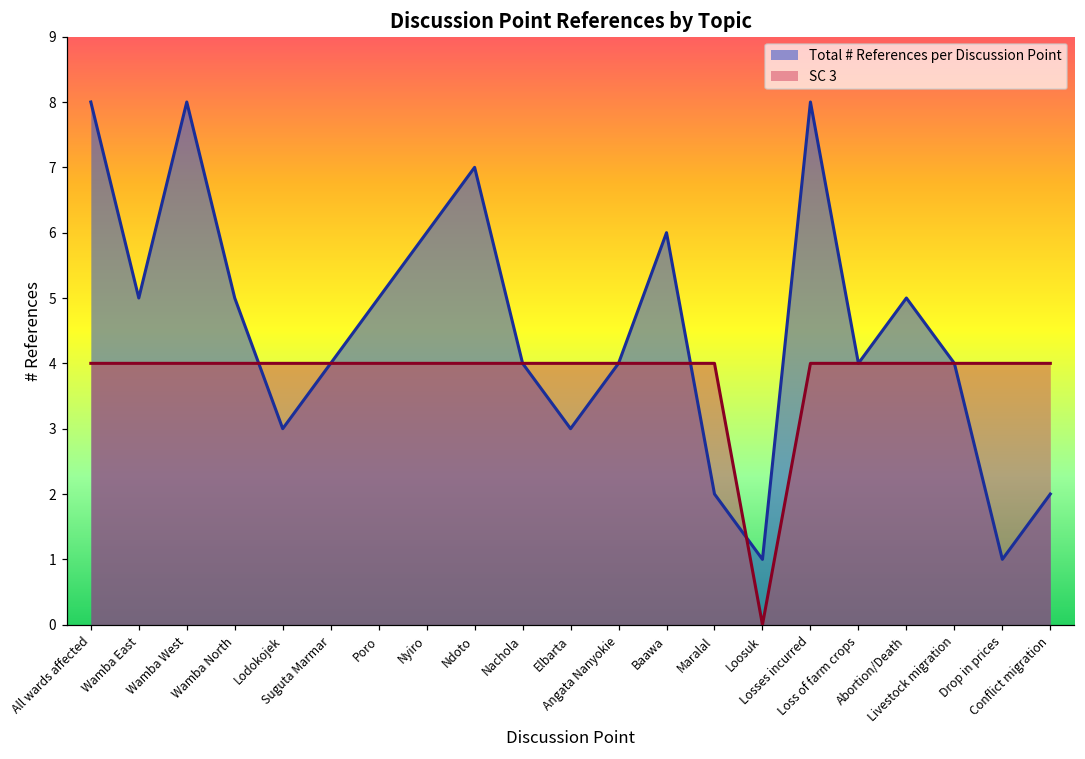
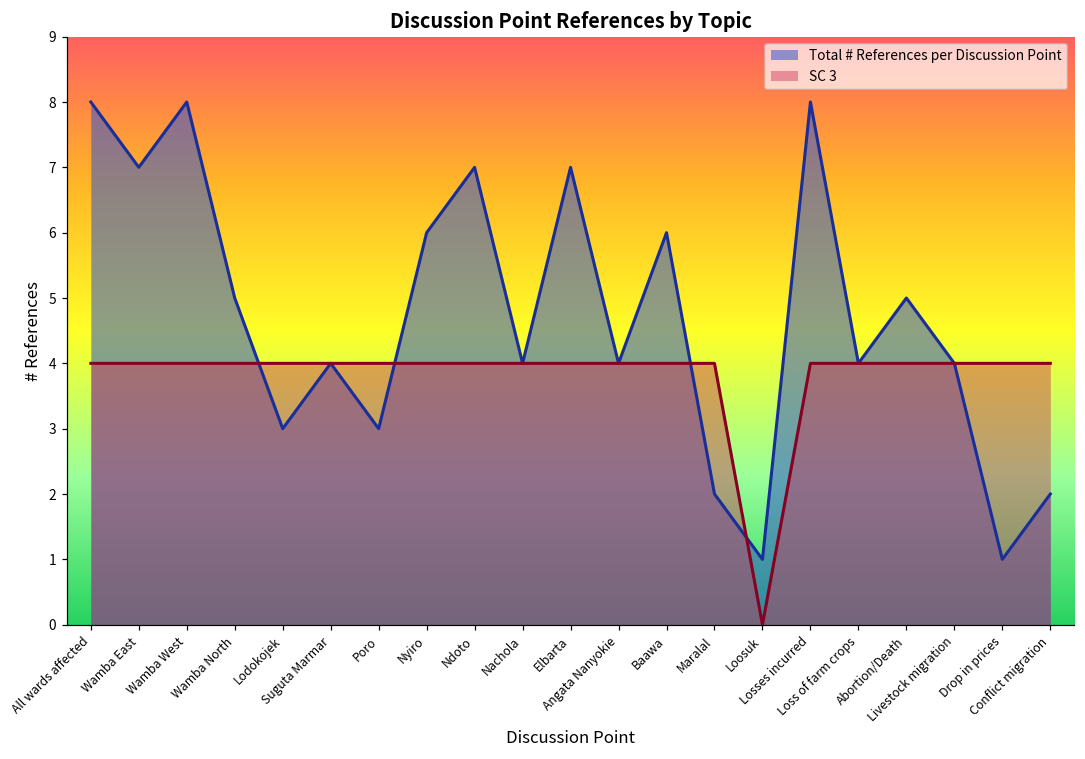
Total # References per Discussion Point, Wamba East: 5 -> 7
Total # References per Discussion Point, Poro: 5 -> 3
Total # References per Discussion Point, Elbarta: 3 -> 7
